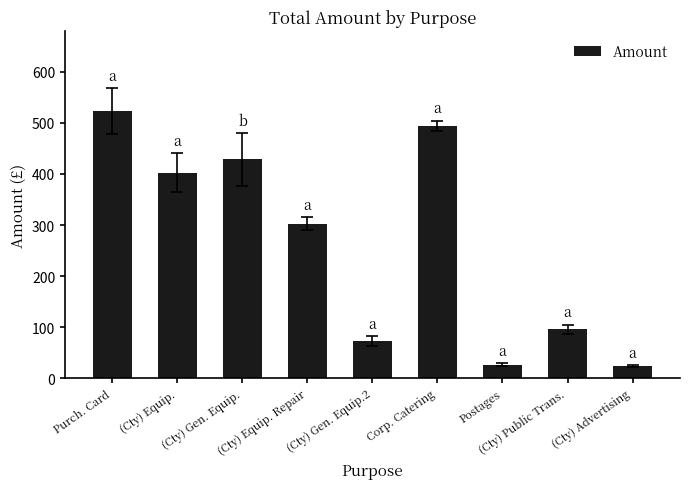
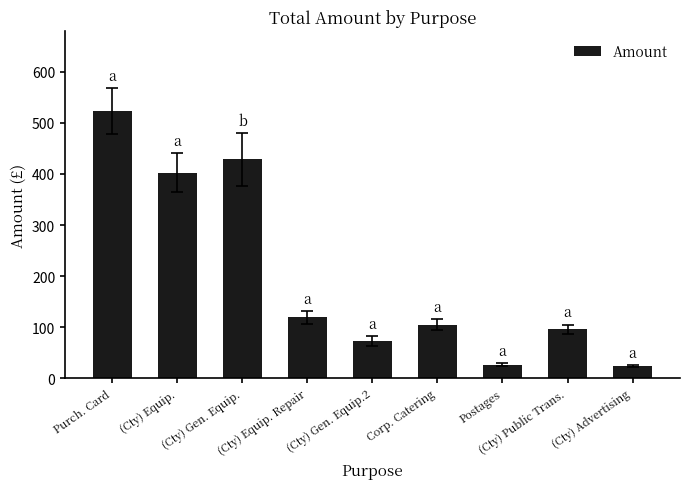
Amount, (Cty) Equip. Repair: 300 -> 120
Amount, Corp. Catering: 490 -> 100
